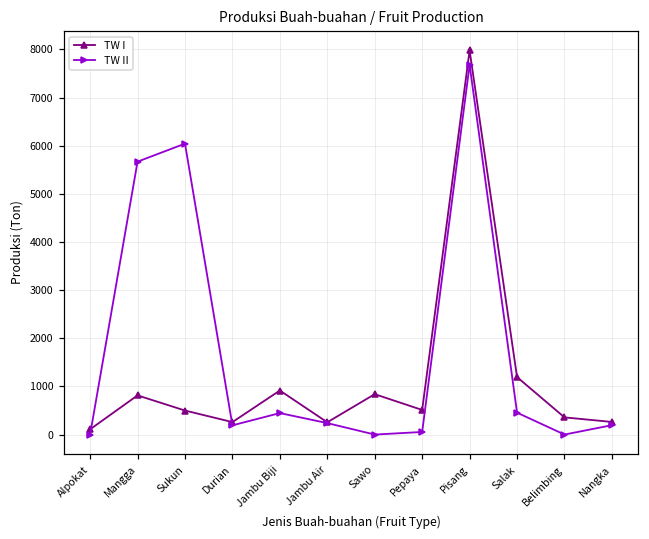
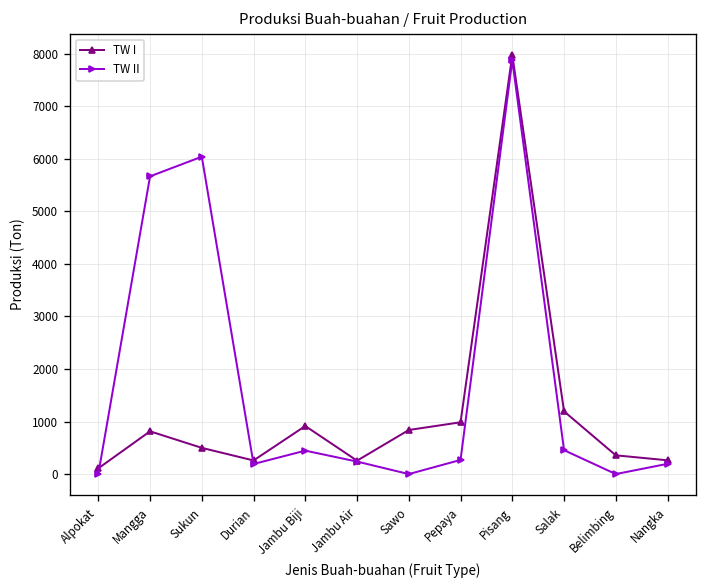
TW I, Pepaya: 500 -> 1000
TW II, Pepaya: 100 -> 300
TW II, Pisang: 7700 -> 7900
